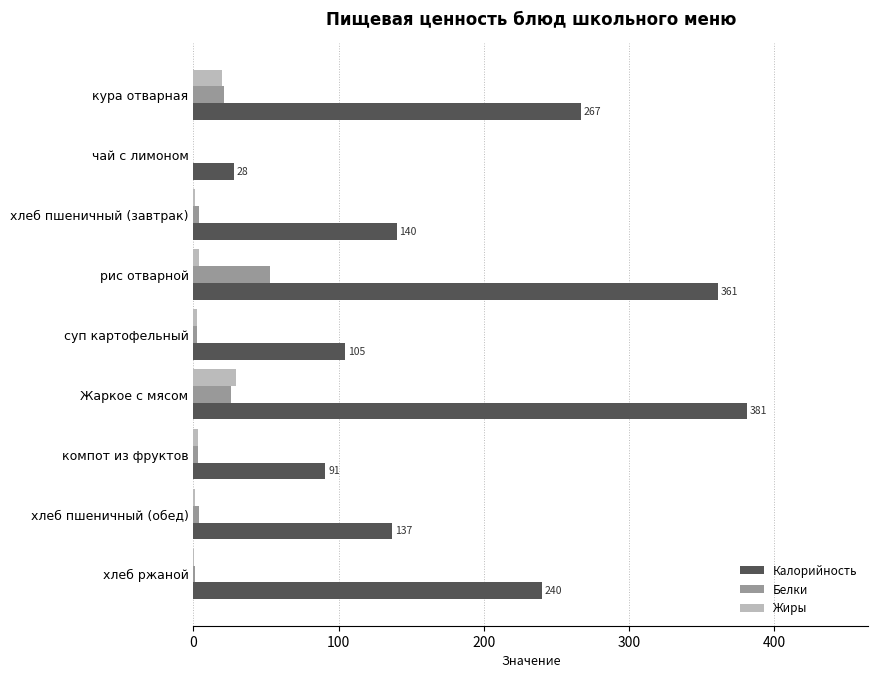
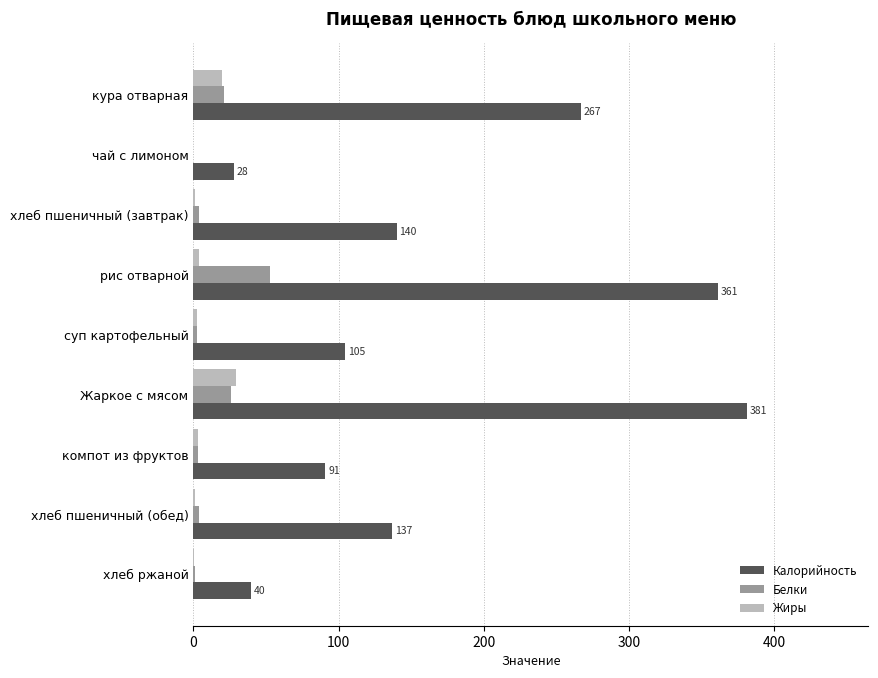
Калорийность, хлеб ржаной: 240 -> 40
